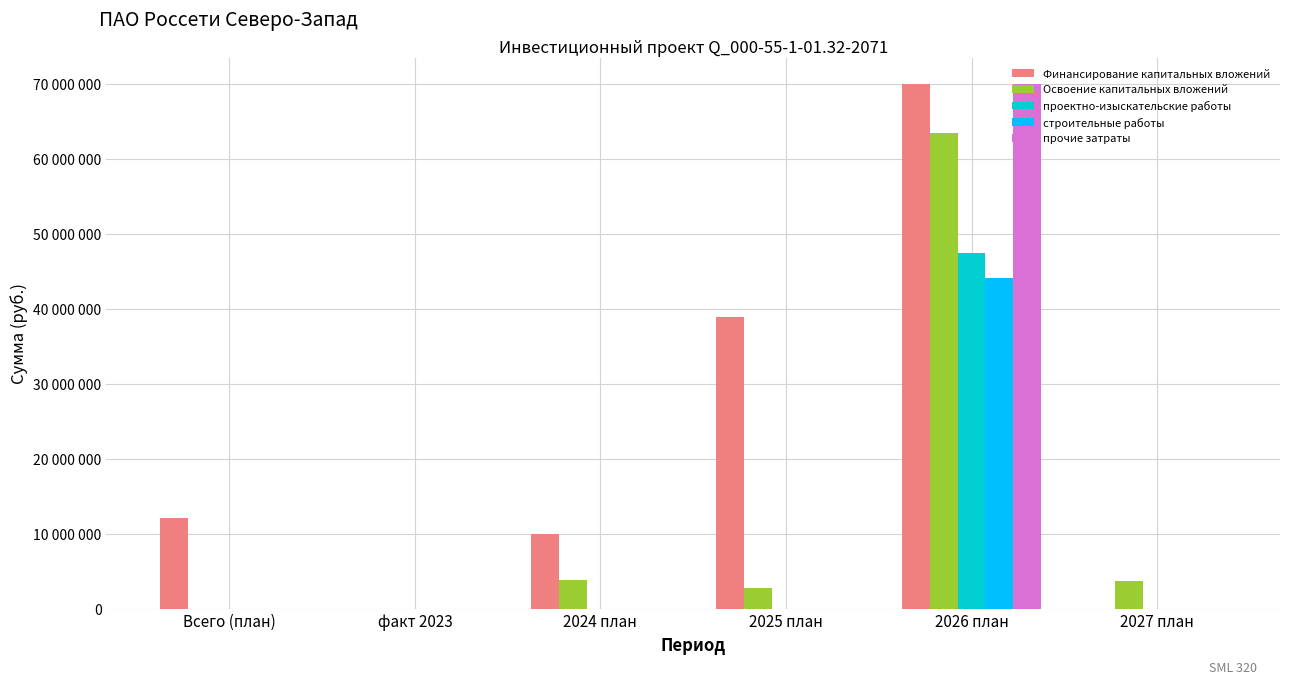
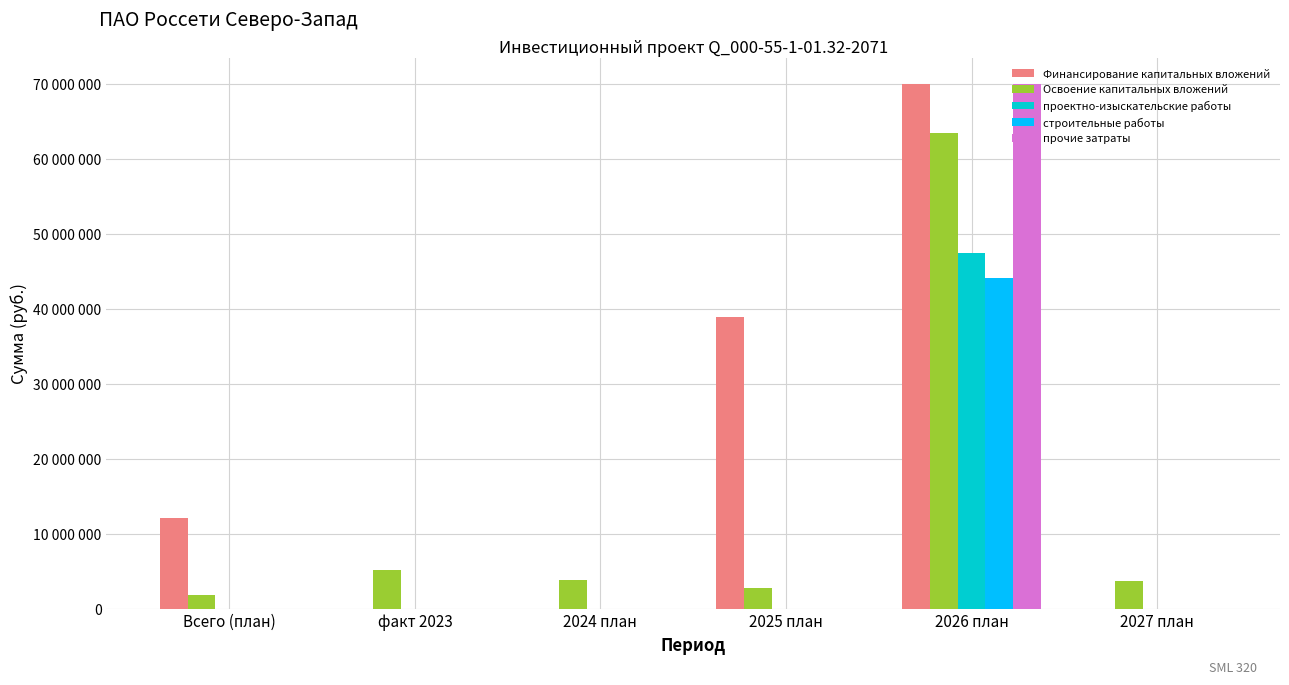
Освоение капитальных вложений, Всего (план): 0 -> 2000000
Освоение капитальных вложений, факт 2023: 0 -> 5000000
Финансирование капитальных вложений, 2024 план: 10000000 -> 0
